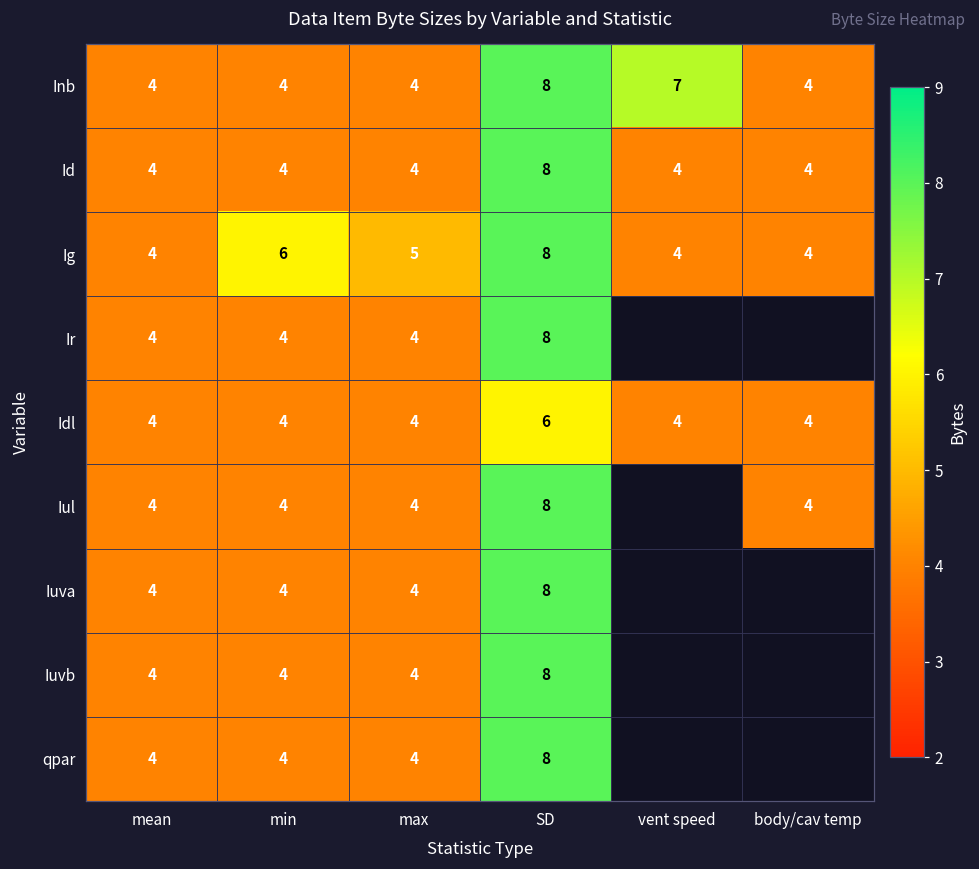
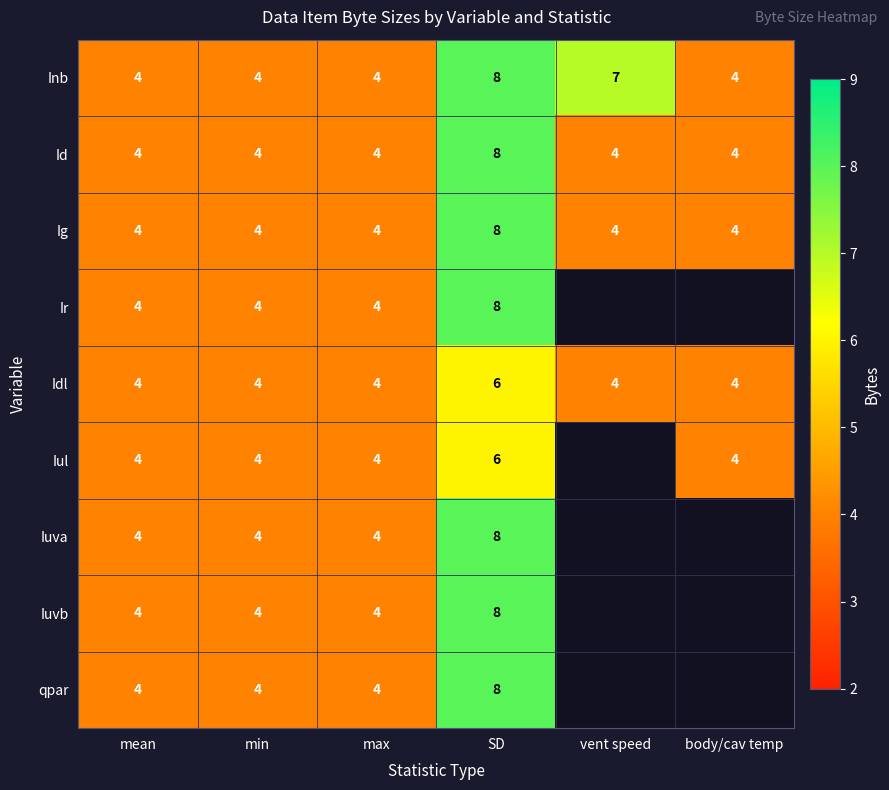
Ig, min: 6 -> 4
Ig, max: 5 -> 4
Iul, SD: 8 -> 6
